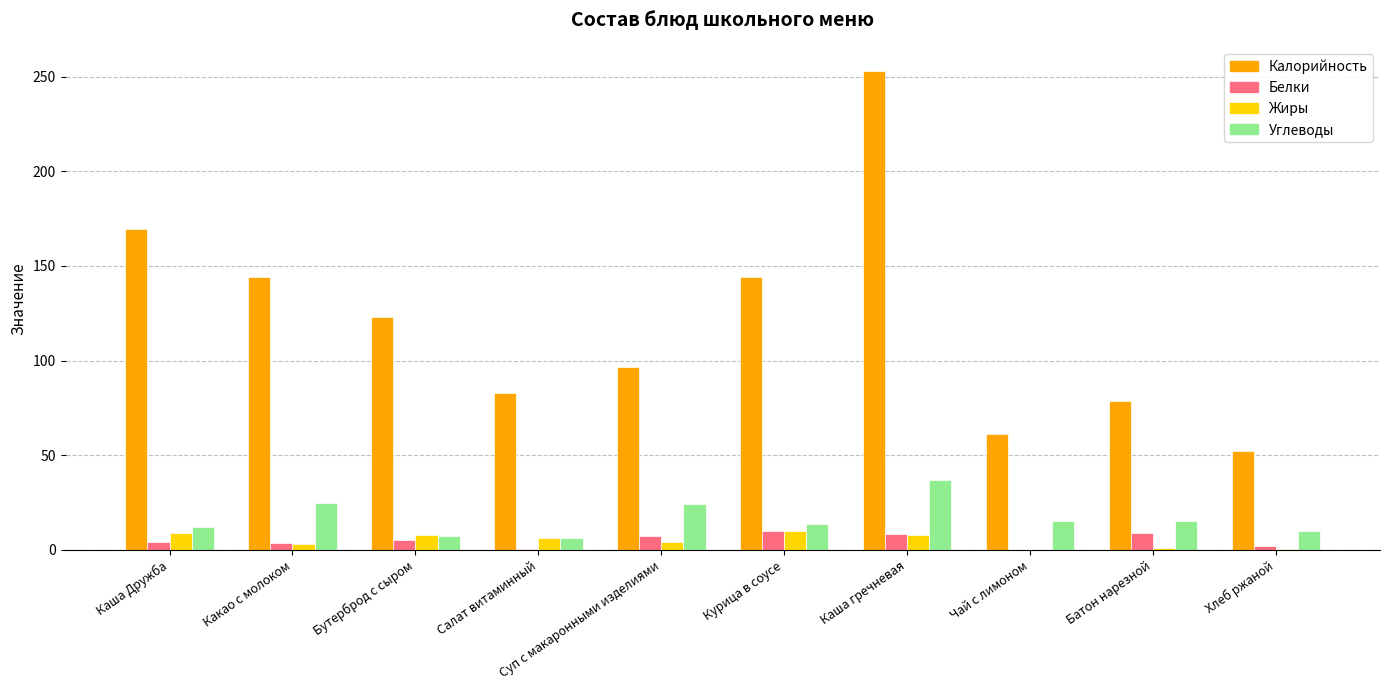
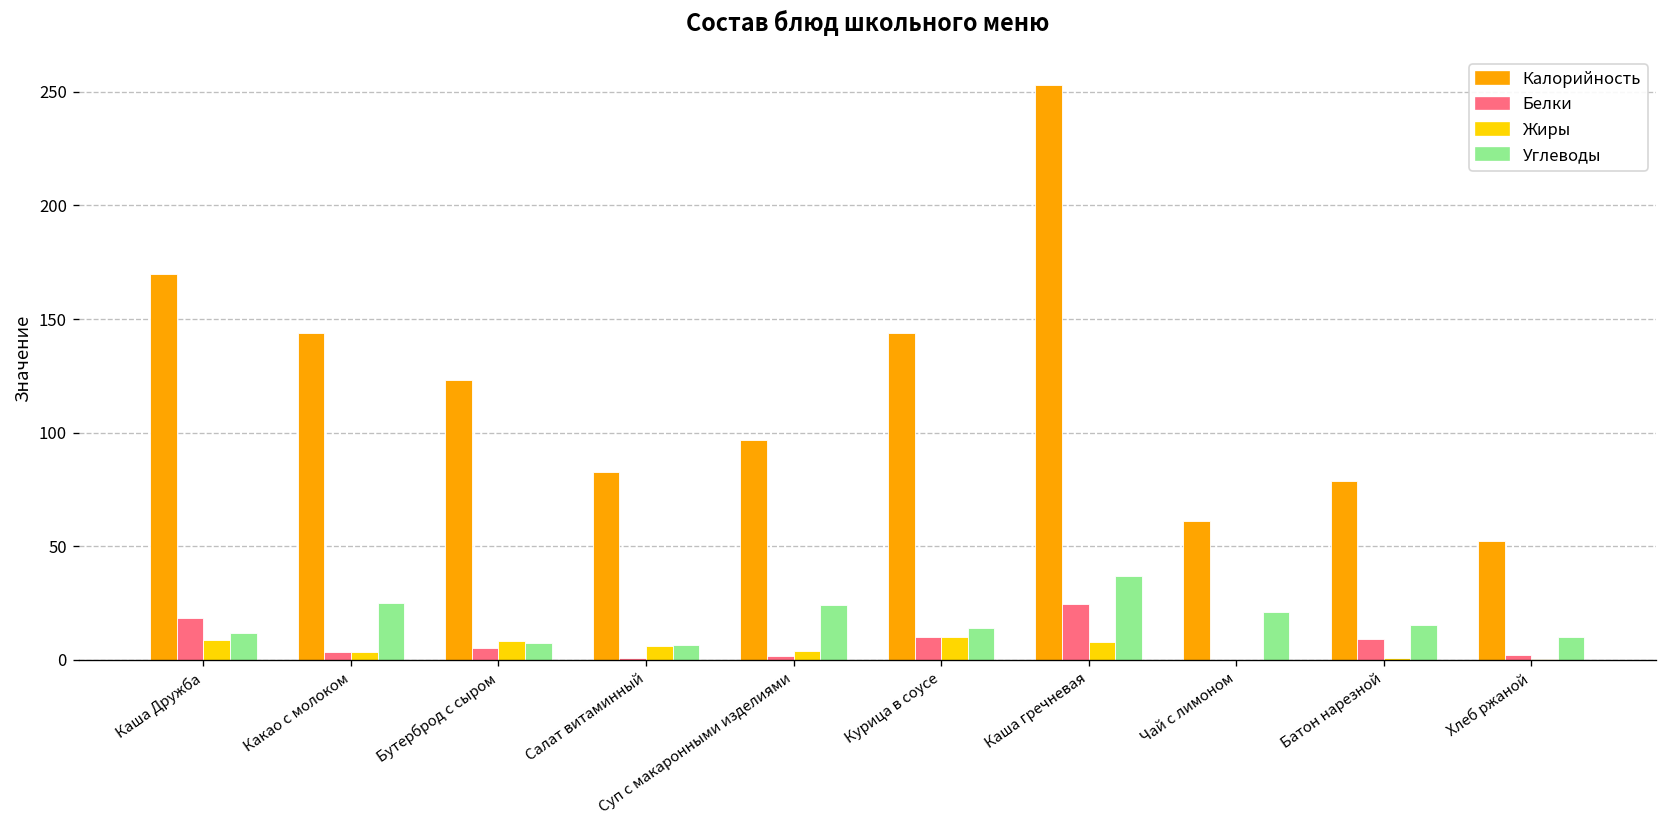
Белки, Каша Дружба: 4 -> 18
Белки, Суп с макаронными изделиями: 7 -> 2
Белки, Каша гречневая: 9 -> 24
Углеводы, Чай с лимоном: 15 -> 21
